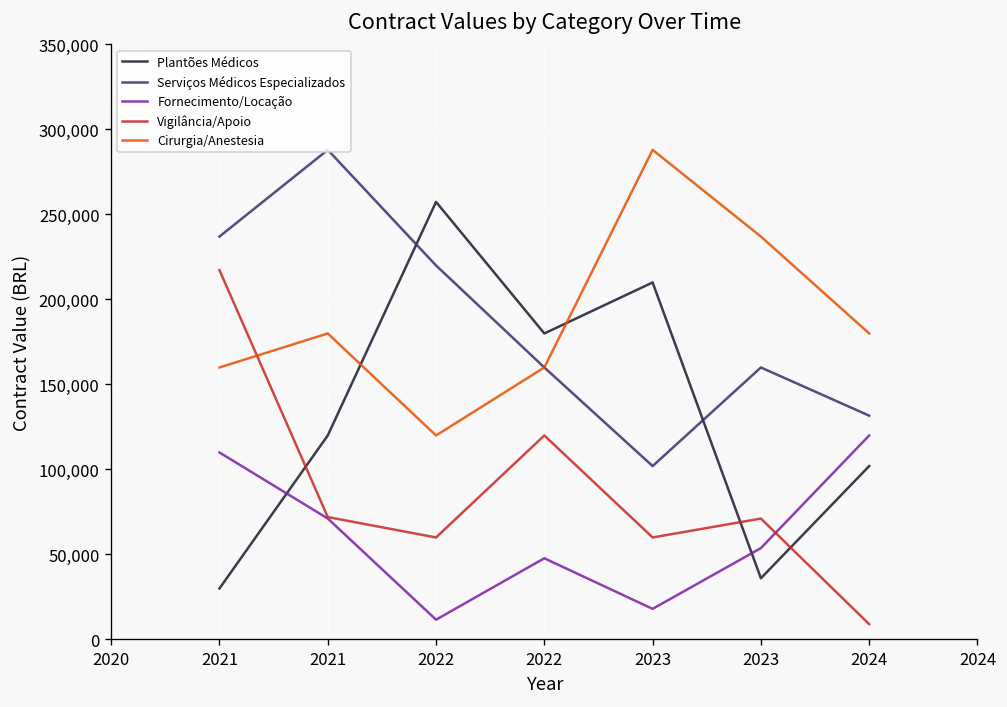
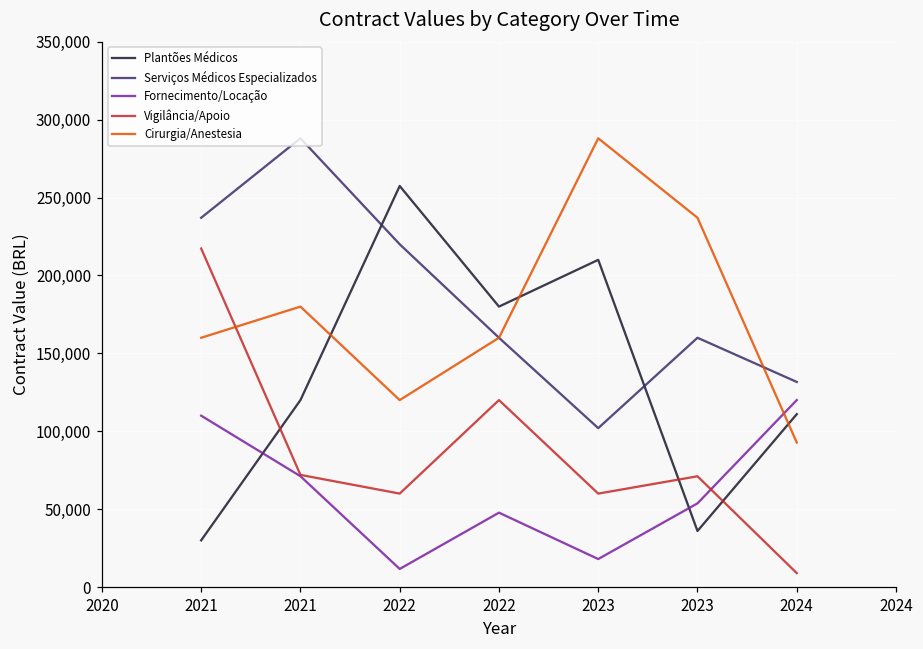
Plantões Médicos, 2024: 102,000 -> 111,000
Cirurgia/Anestesia, 2024: 180,000 -> 93,000
